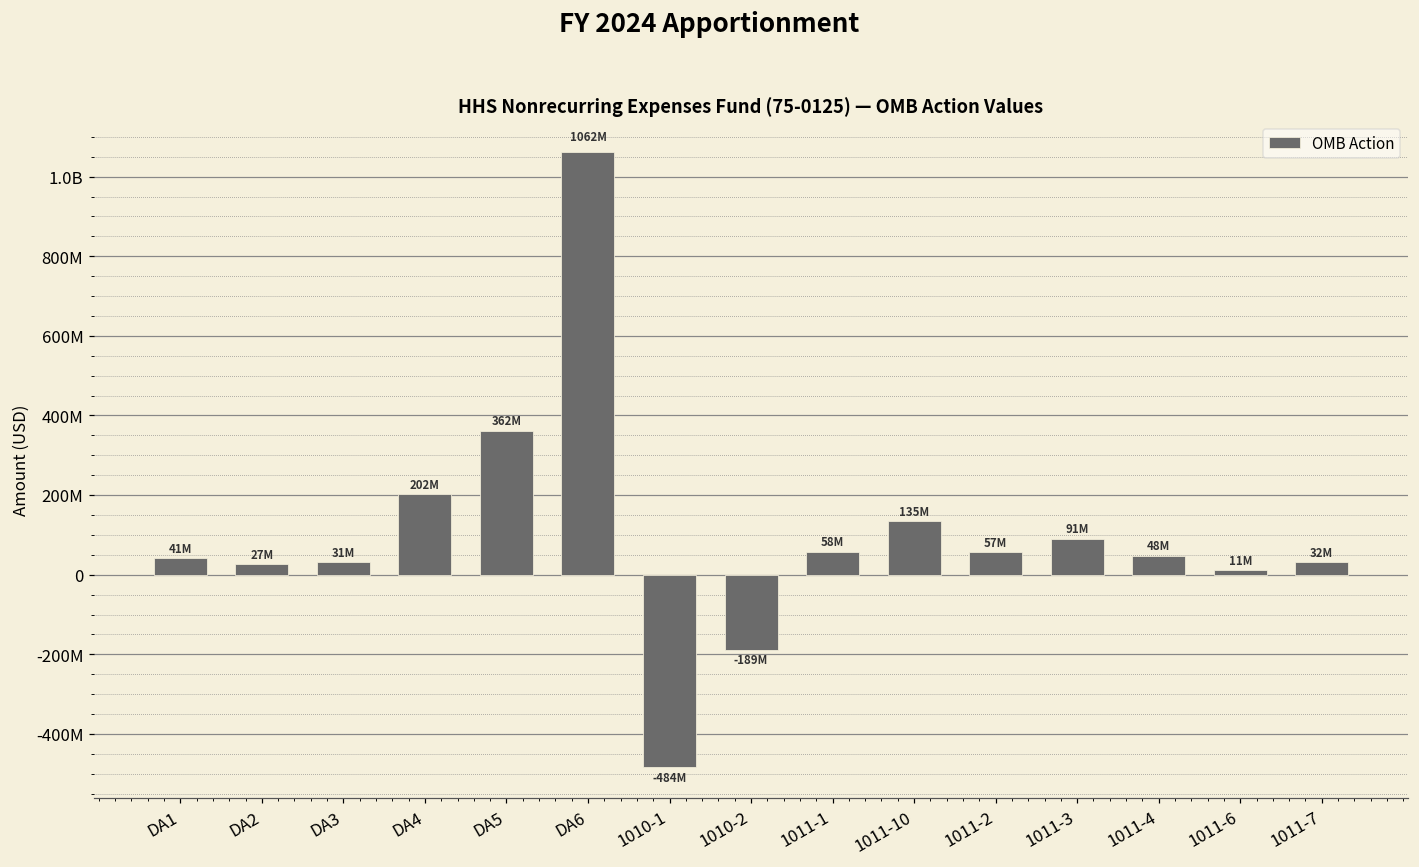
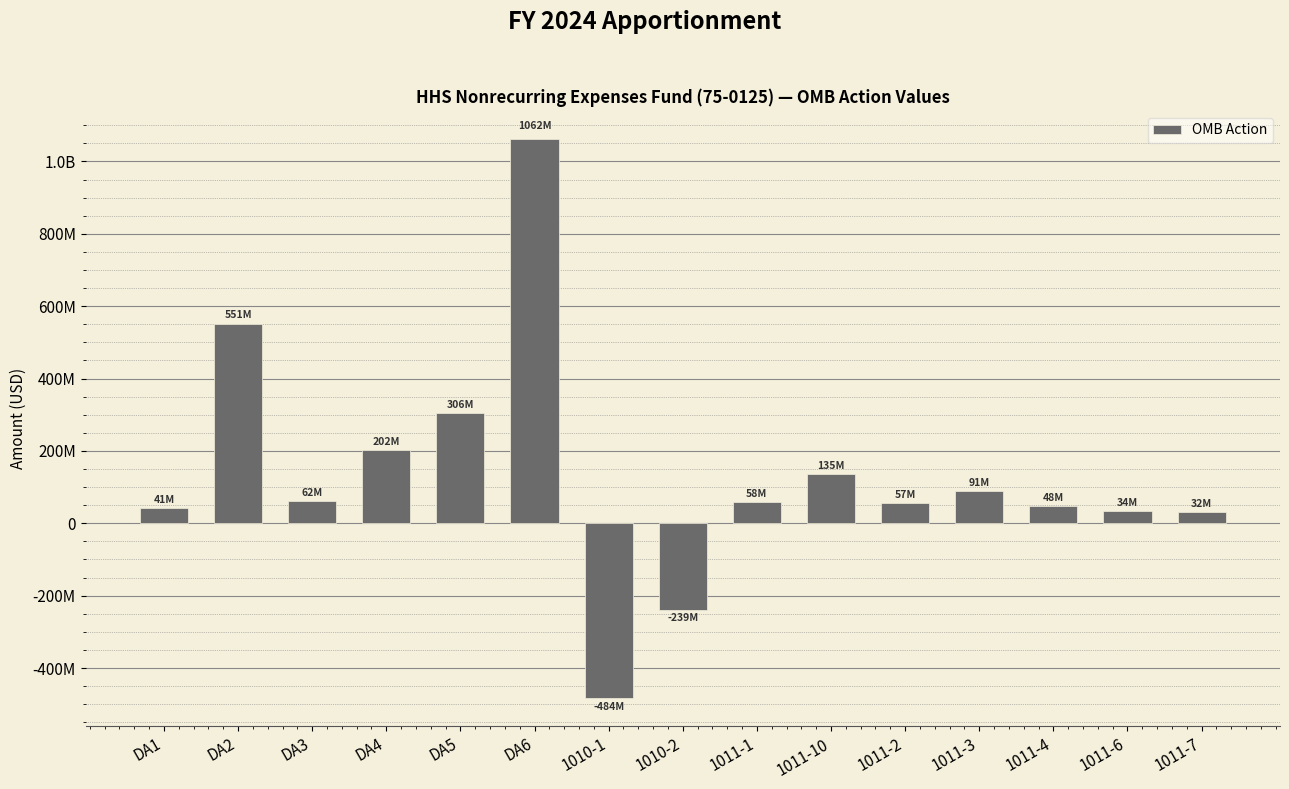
DA2: 27M -> 551M
DA3: 31M -> 62M
DA5: 362M -> 306M
1010-2: -189M -> -239M
1011-6: 11M -> 34M
